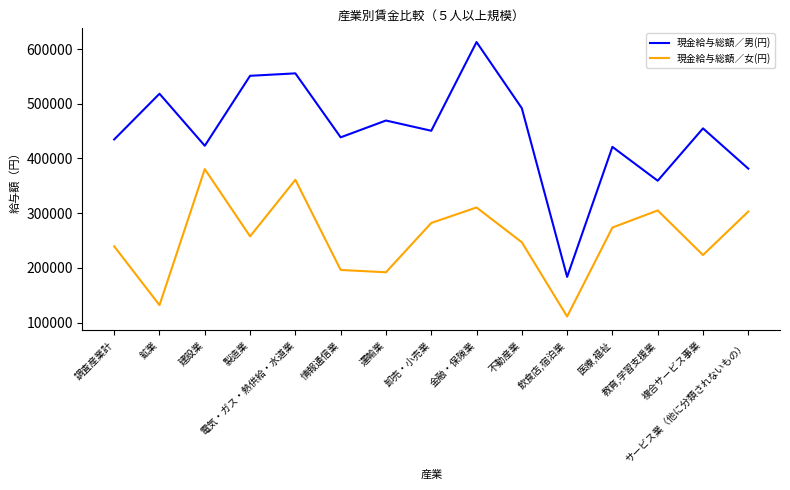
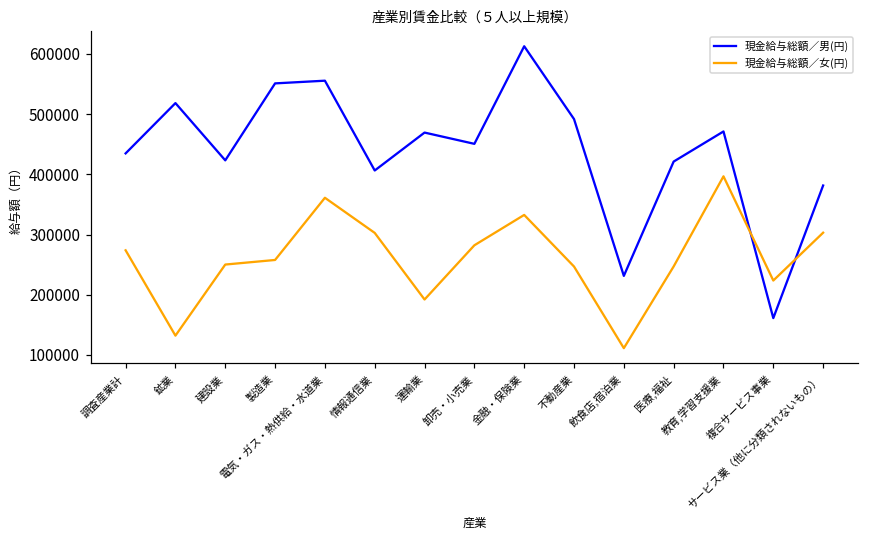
現金給与総額／女(円), 調査産業計: 240000 -> 270000
現金給与総額／女(円), 建設業: 380000 -> 250000
現金給与総額／男(円), 情報通信業: 440000 -> 410000
現金給与総額／女(円), 情報通信業: 200000 -> 300000
現金給与総額／女(円), 金融・保険業: 310000 -> 330000
現金給与総額／男(円), 飲食店,宿泊業: 180000 -> 230000
現金給与総額／女(円), 医療,福祉: 270000 -> 250000
現金給与総額／男(円), 教育,学習支援業: 360000 -> 470000
現金給与総額／女(円), 教育,学習支援業: 310000 -> 400000
現金給与総額／男(円), 複合サービス事業: 450000 -> 160000
